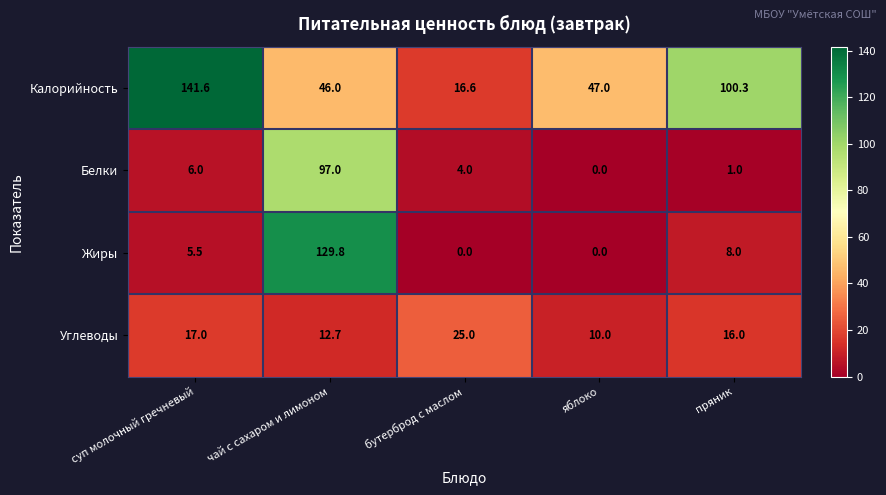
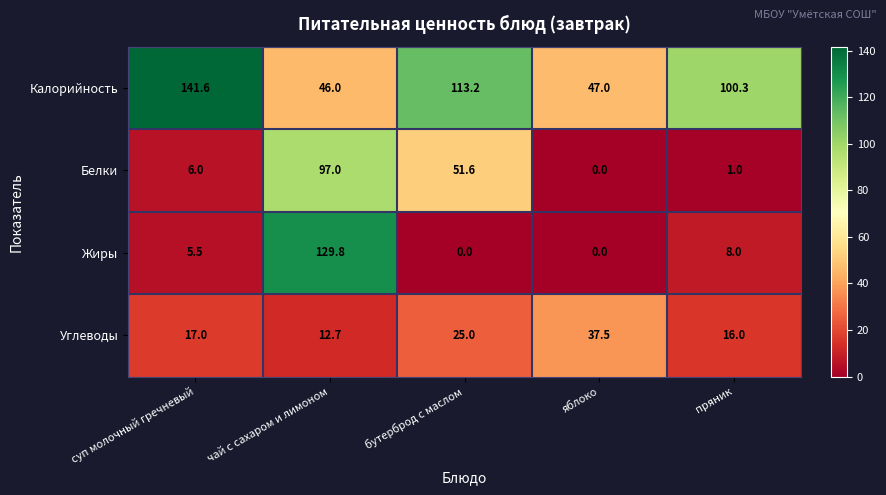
Калорийность, бутерброд с маслом: 16.6 -> 113.2
Белки, бутерброд с маслом: 4.0 -> 51.6
Углеводы, яблоко: 10.0 -> 37.5
